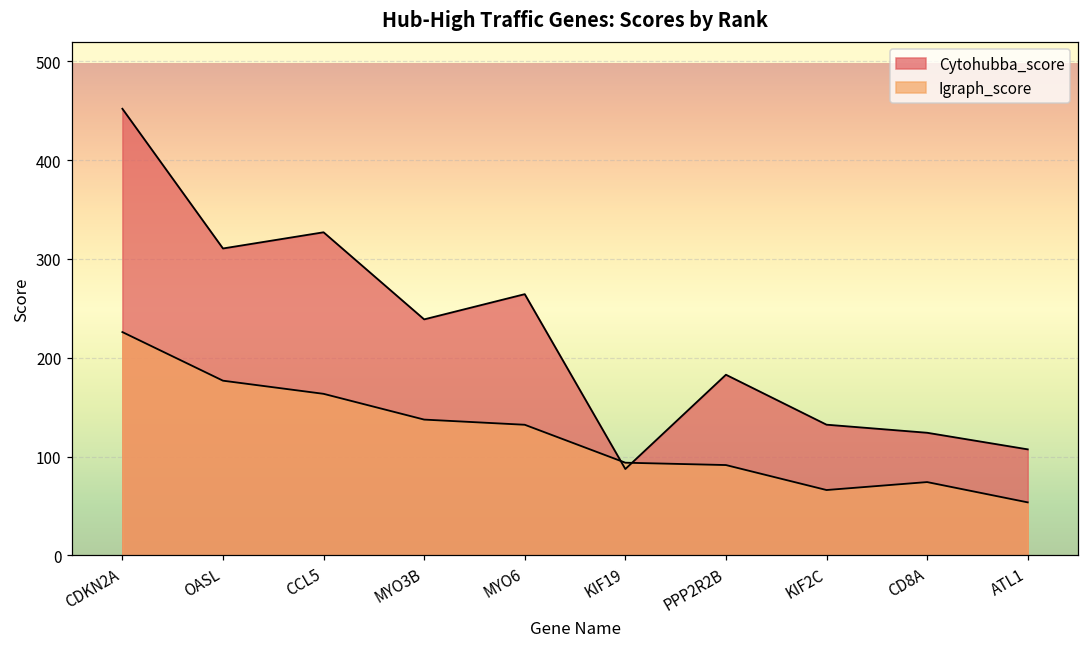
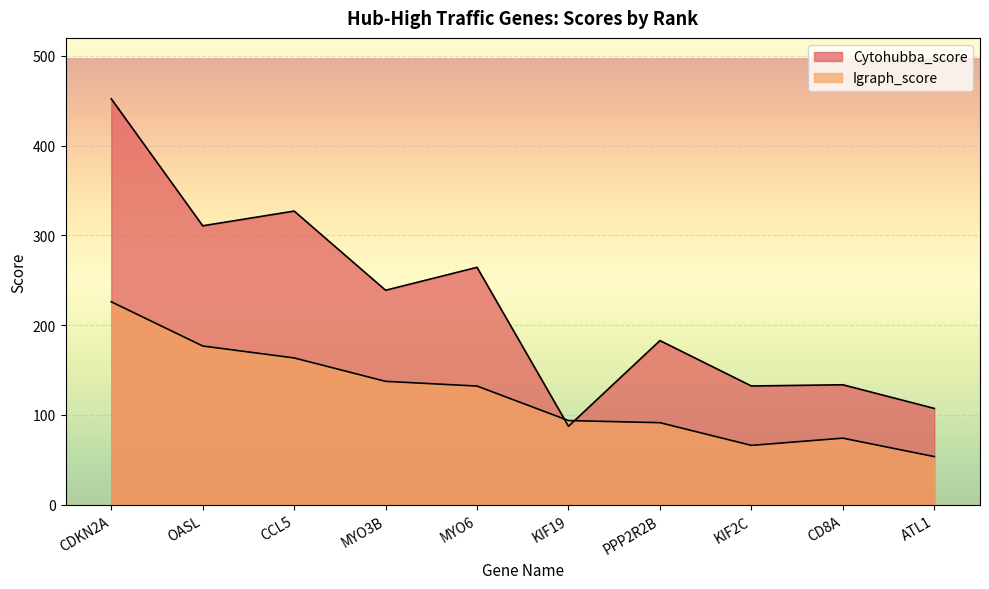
Cytohubba_score, CD8A: 120 -> 130
